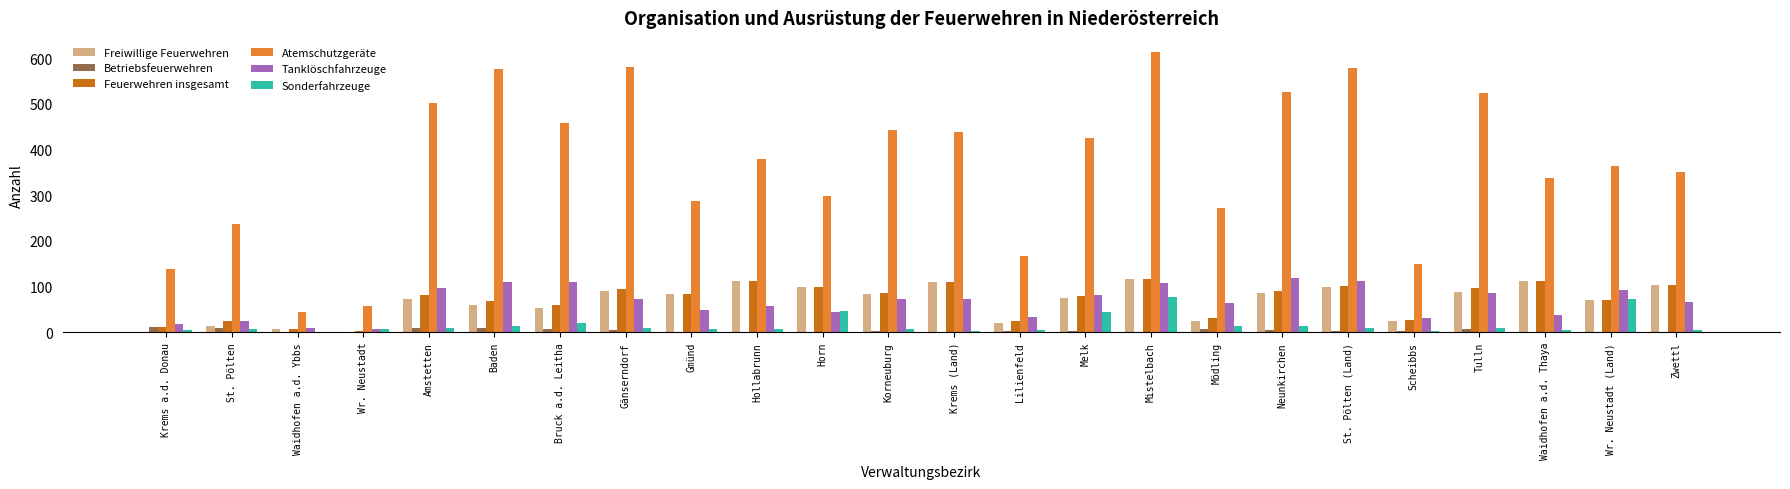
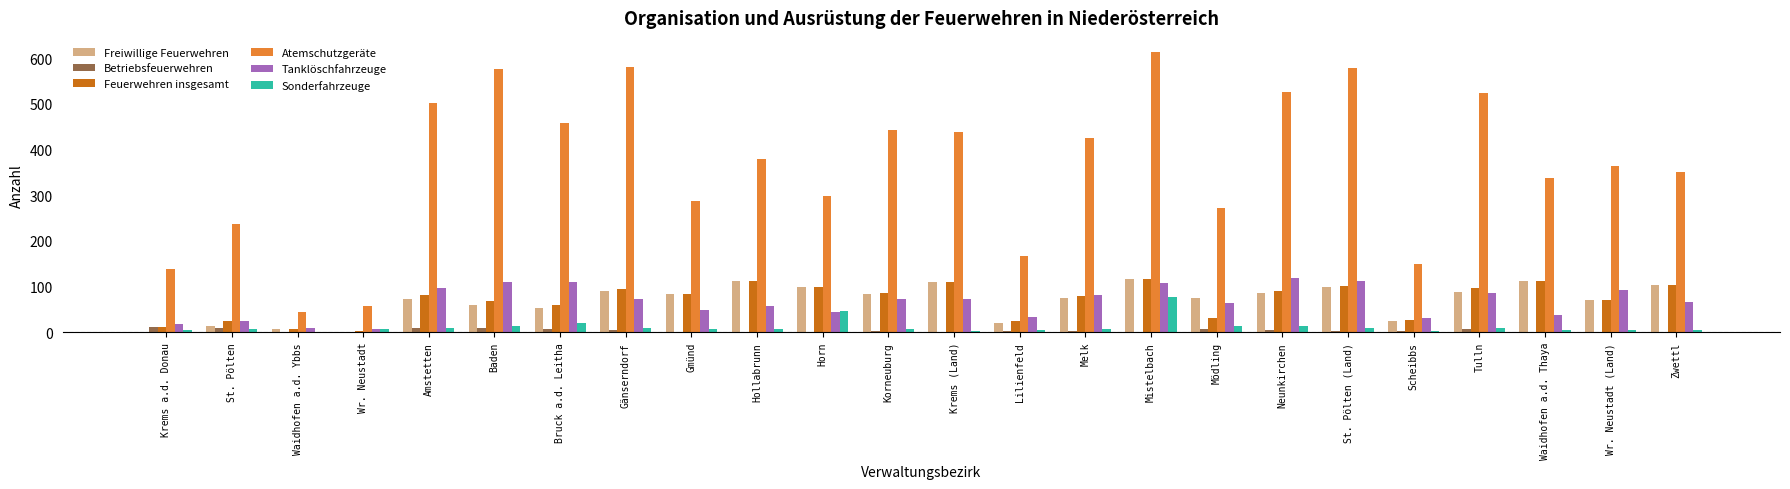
Sonderfahrzeuge, Melk: 50 -> 10
Freiwillige Feuerwehren, Mödling: 30 -> 80
Sonderfahrzeuge, Wr. Neustadt (Land): 70 -> 0
